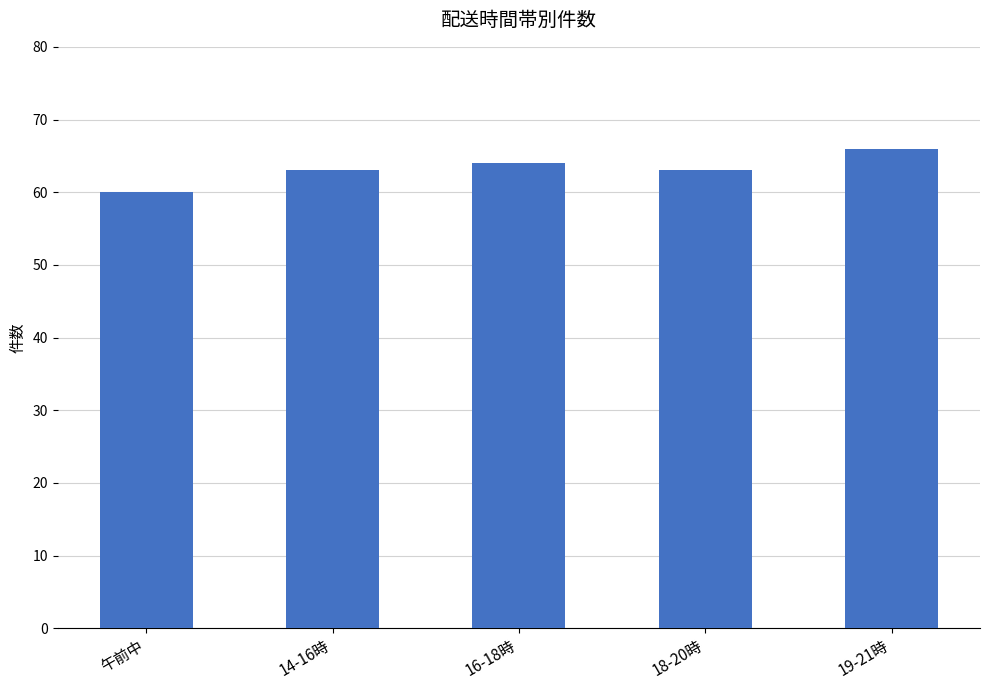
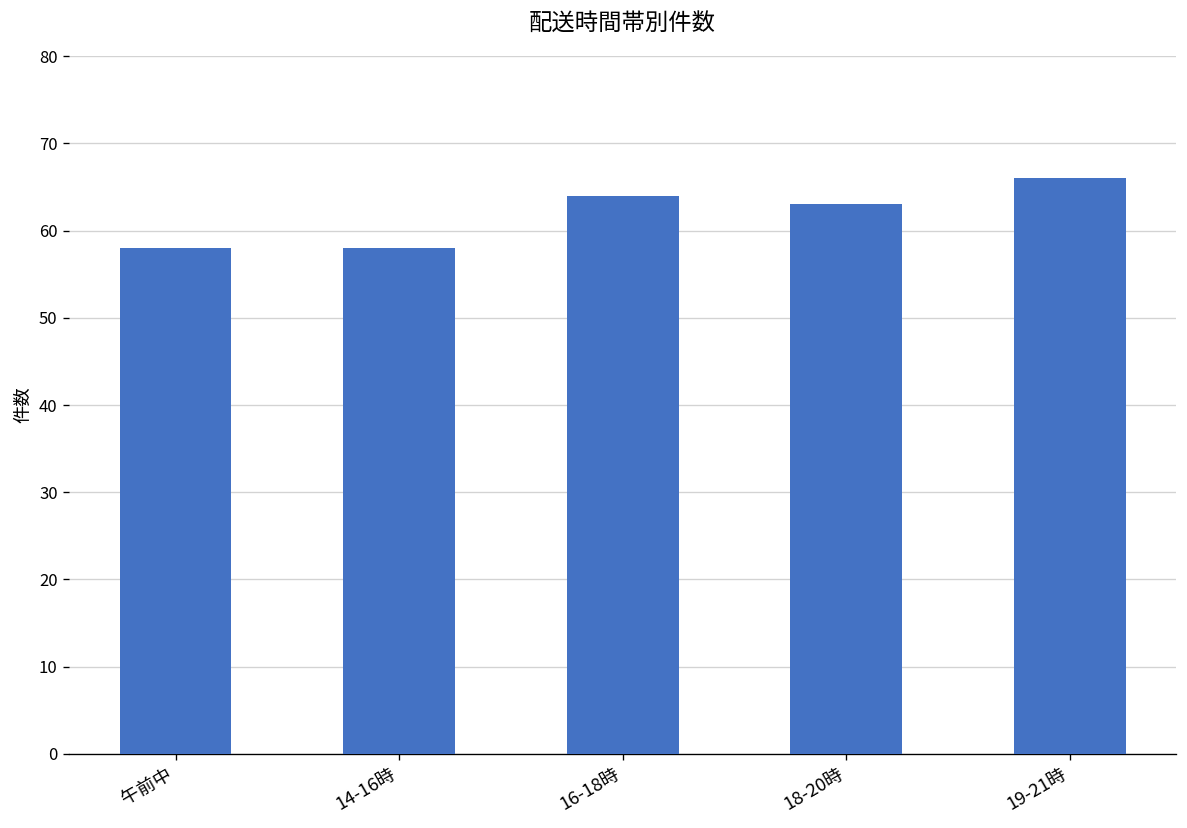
午前中: 60 -> 58
14-16時: 63 -> 58
